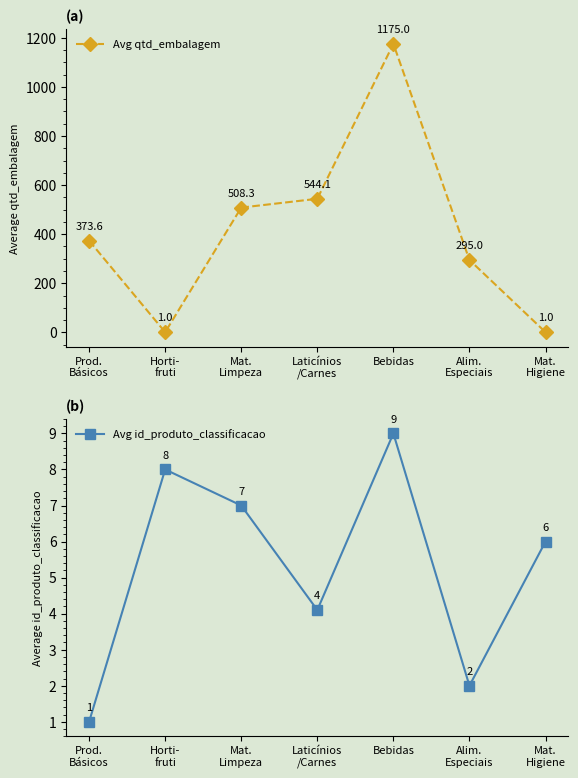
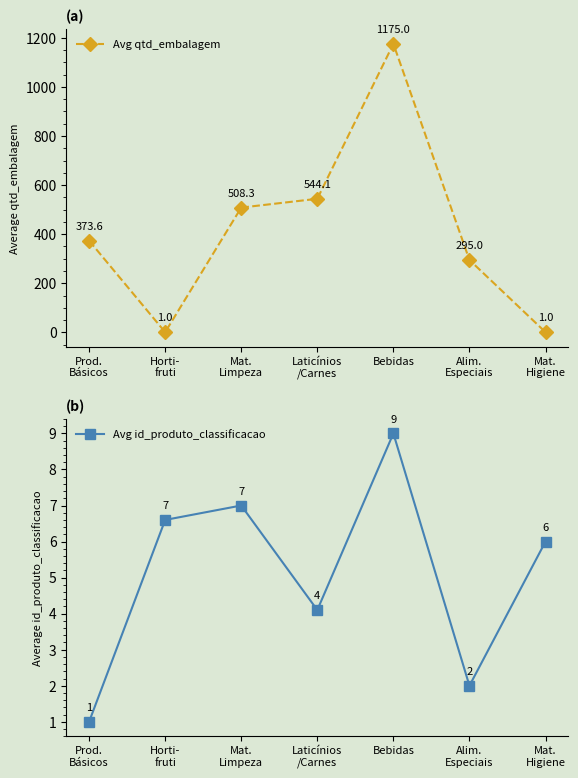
(b), Horti- fruti: 8 -> 7
